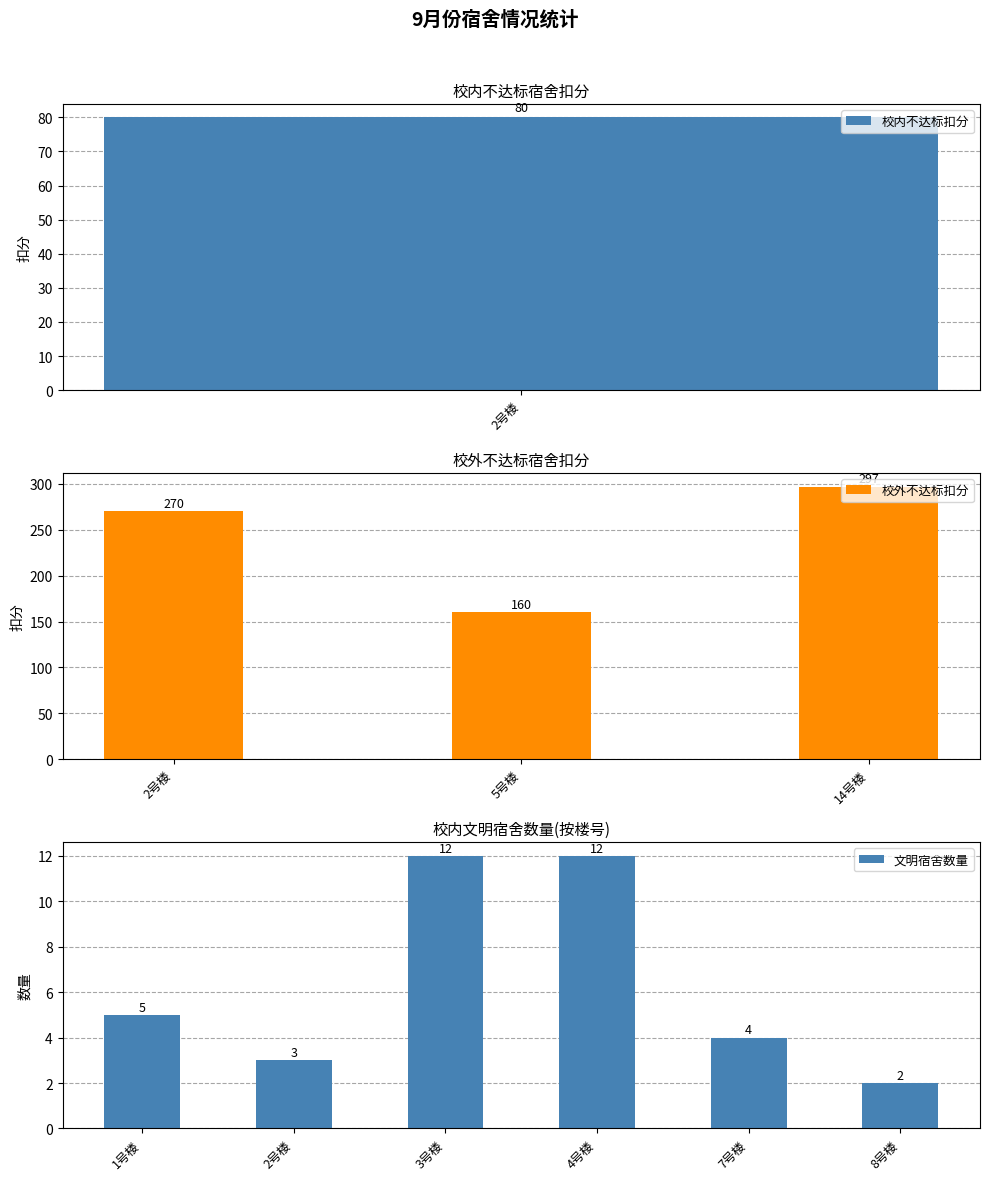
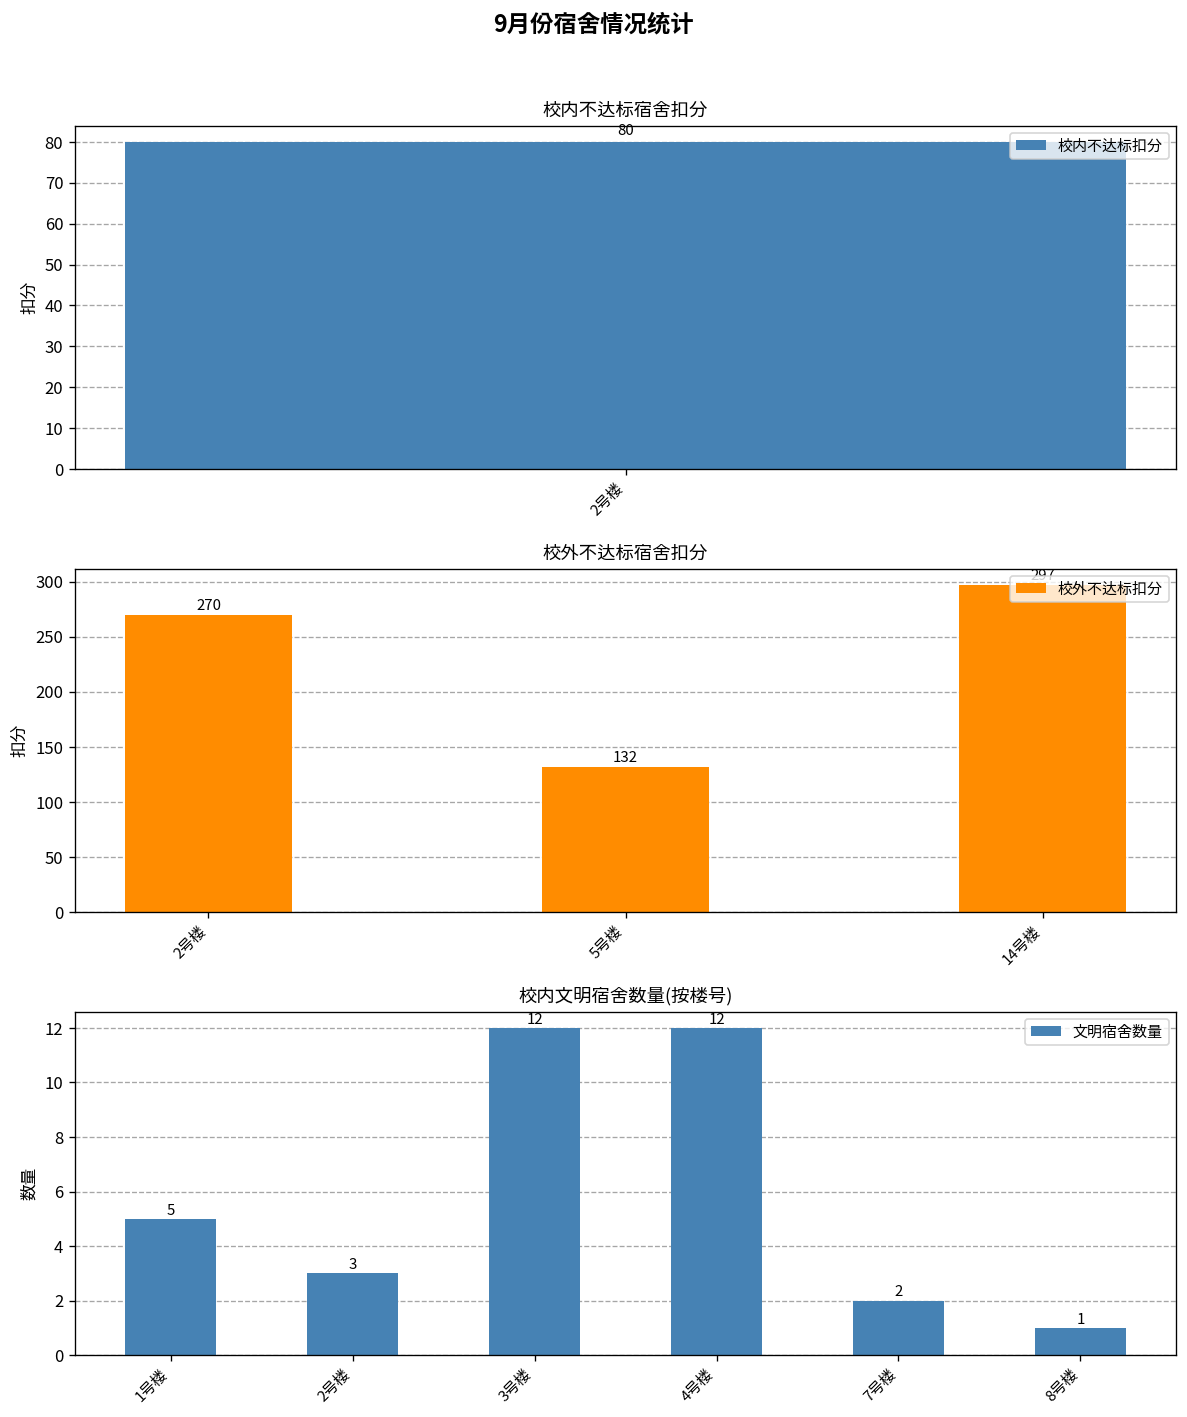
校外不达标宿舍扣分, 5号楼: 160 -> 132
校内文明宿舍数量(按楼号), 7号楼: 4 -> 2
校内文明宿舍数量(按楼号), 8号楼: 2 -> 1
